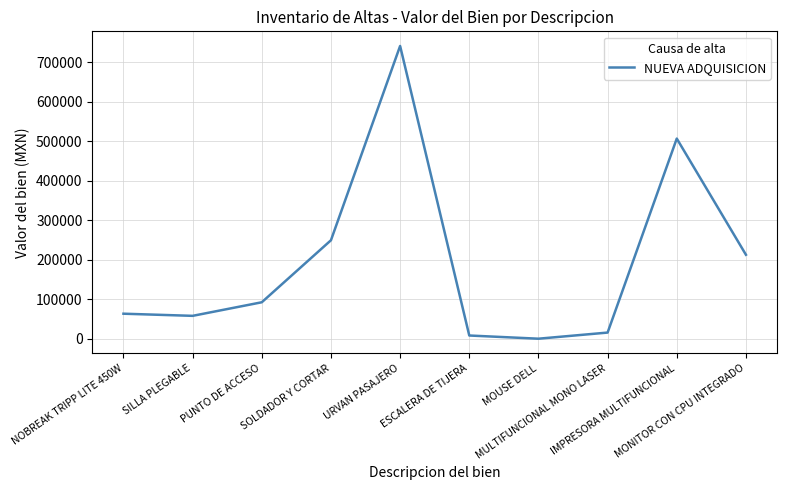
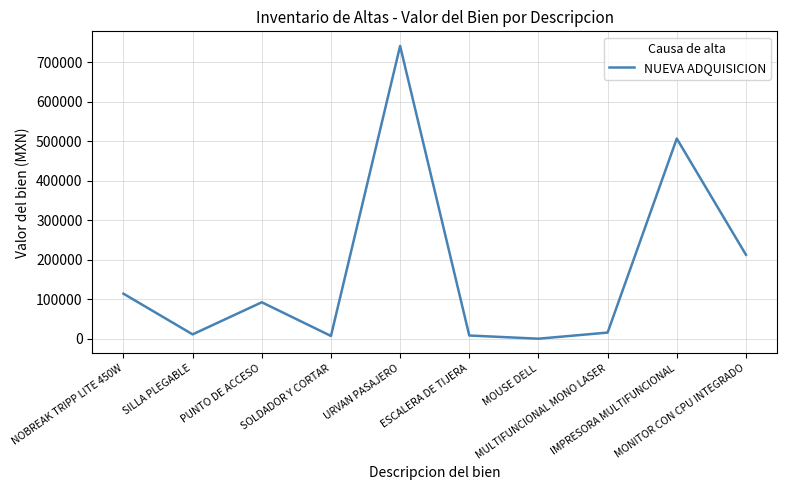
NOBREAK TRIPP LITE 450W: 60000 -> 110000
SILLA PLEGABLE: 60000 -> 10000
SOLDADOR Y CORTAR: 250000 -> 10000
